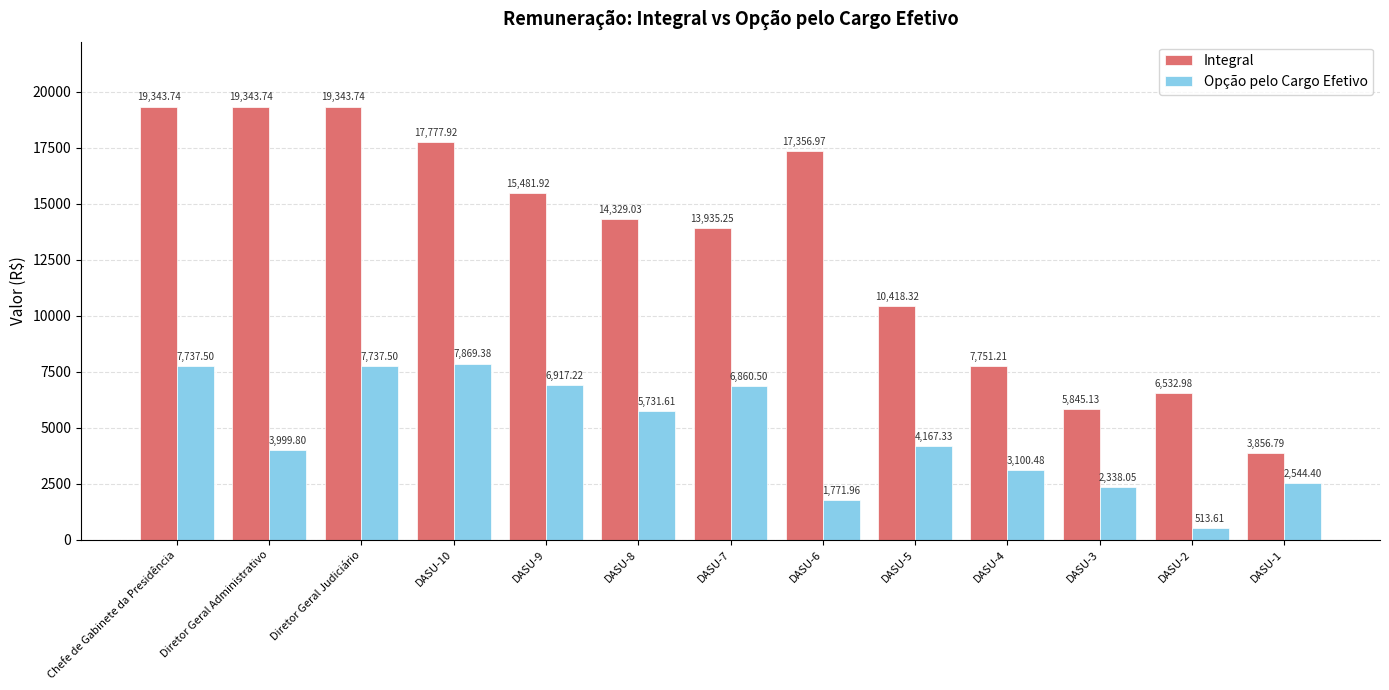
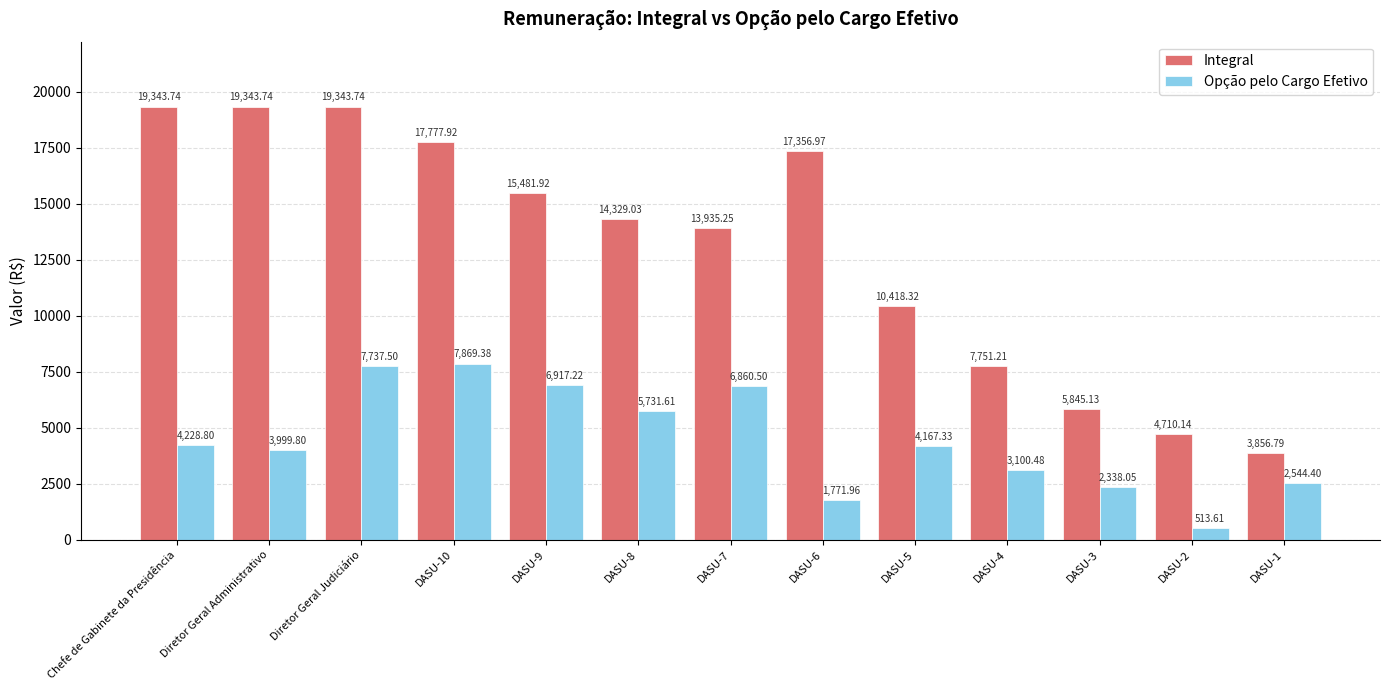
Opção pelo Cargo Efetivo, Chefe de Gabinete da Presidência: 7,737.50 -> 4,228.80
Integral, DASU-2: 6,532.98 -> 4,710.14
